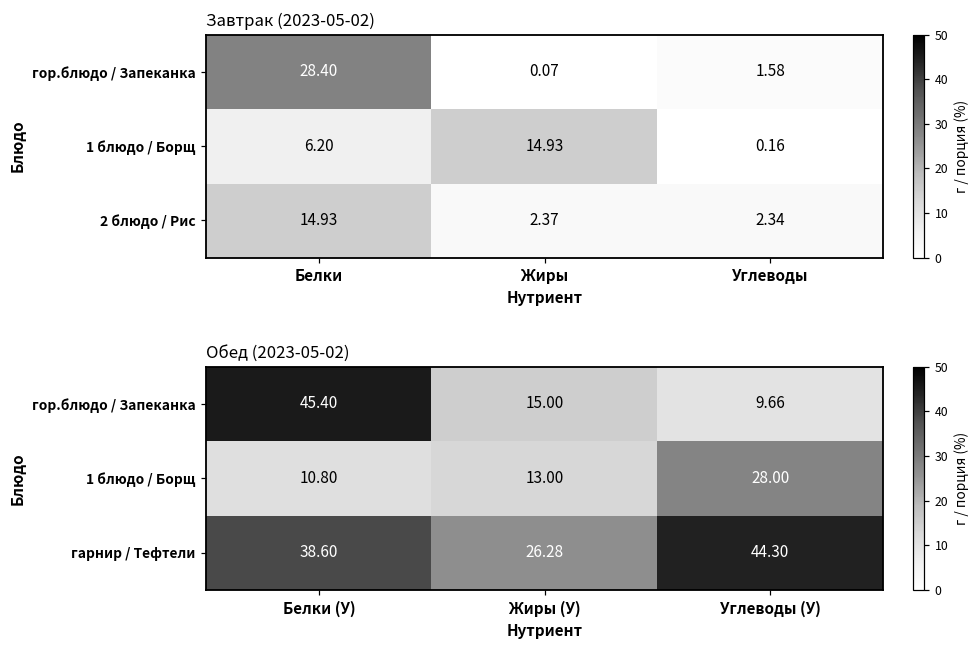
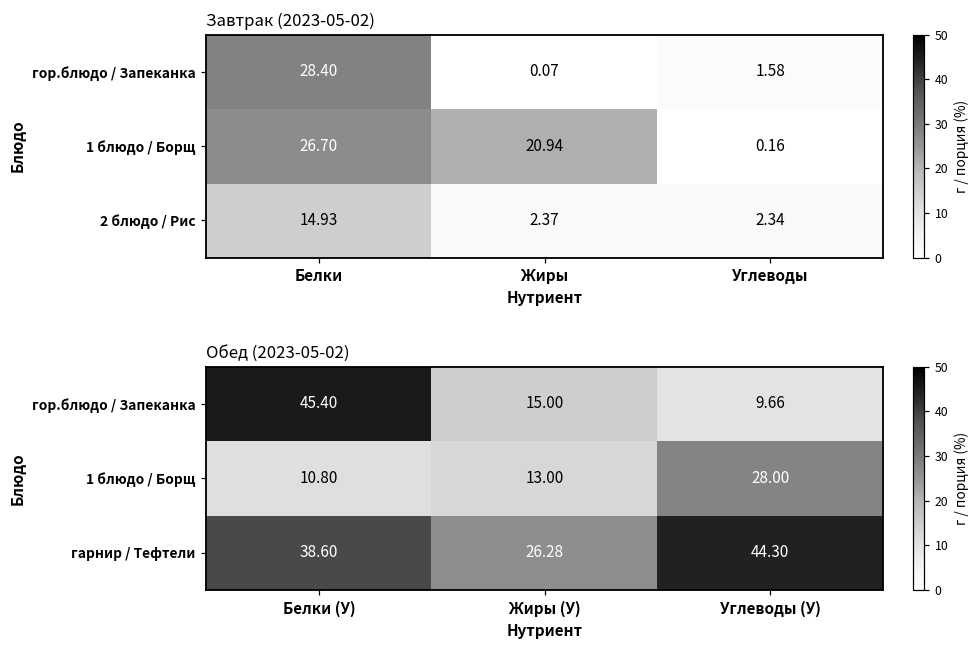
Завтрак (2023-05-02), 1 блюдо / Борщ, Белки: 6.20 -> 26.70
Завтрак (2023-05-02), 1 блюдо / Борщ, Жиры: 14.93 -> 20.94
